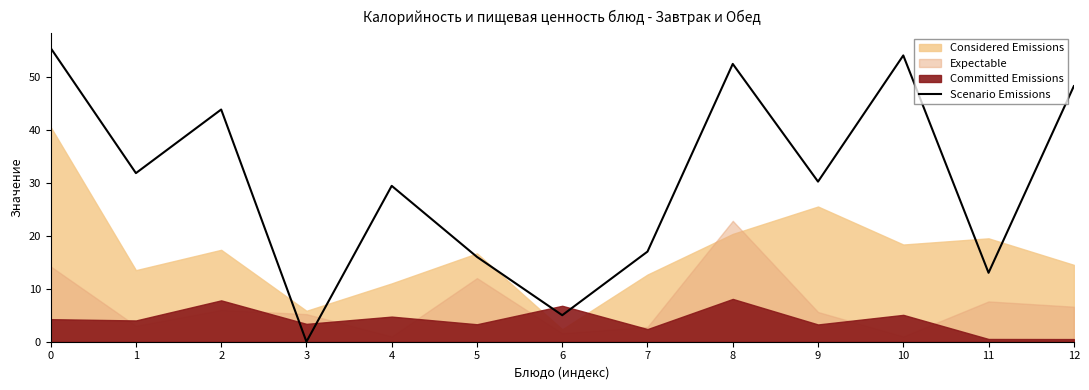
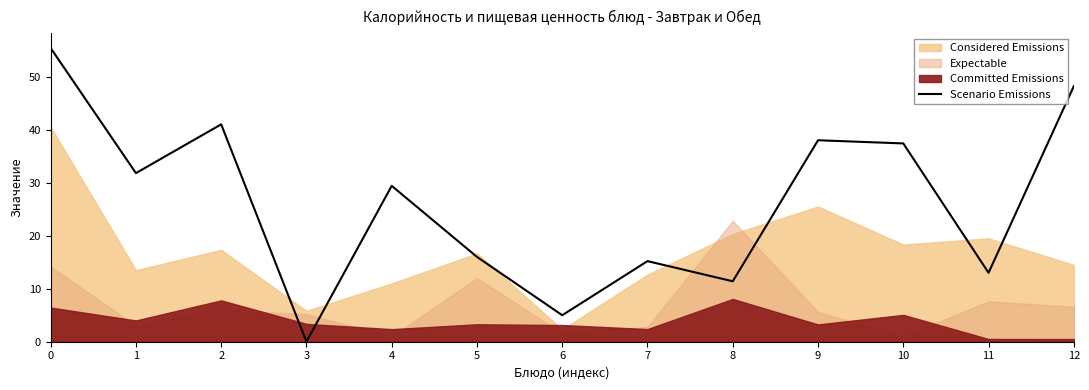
Committed Emissions, 0: 4 -> 6
Scenario Emissions, 2: 44 -> 41
Committed Emissions, 4: 5 -> 2
Committed Emissions, 6: 7 -> 3
Scenario Emissions, 7: 17 -> 15
Scenario Emissions, 8: 52 -> 11
Scenario Emissions, 9: 30 -> 38
Scenario Emissions, 10: 54 -> 37
